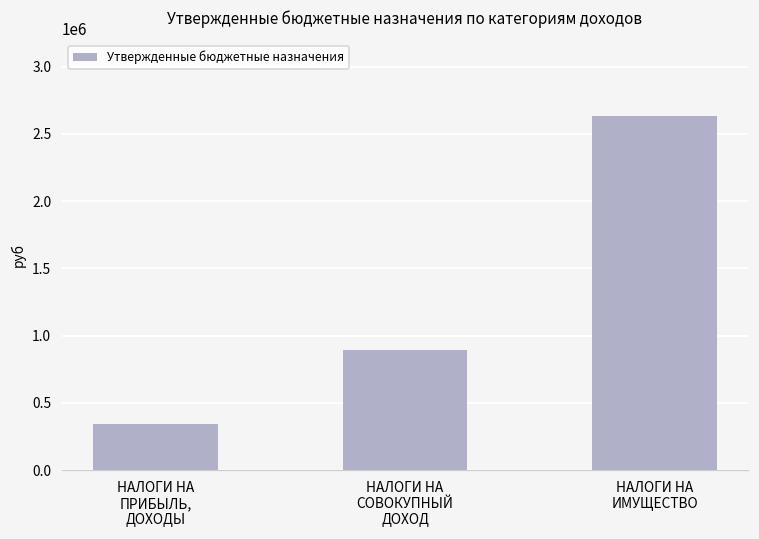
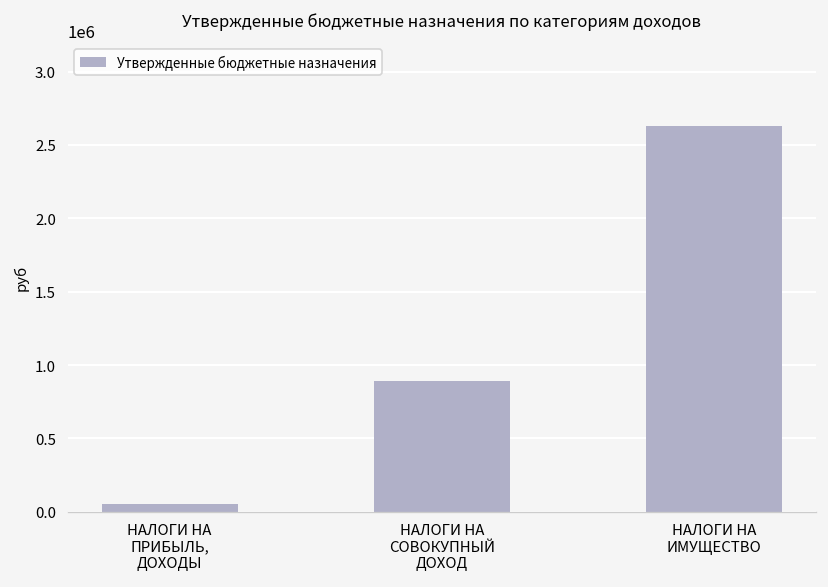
НАЛОГИ НА ПРИБЫЛЬ, ДОХОДЫ: 340000 -> 60000
